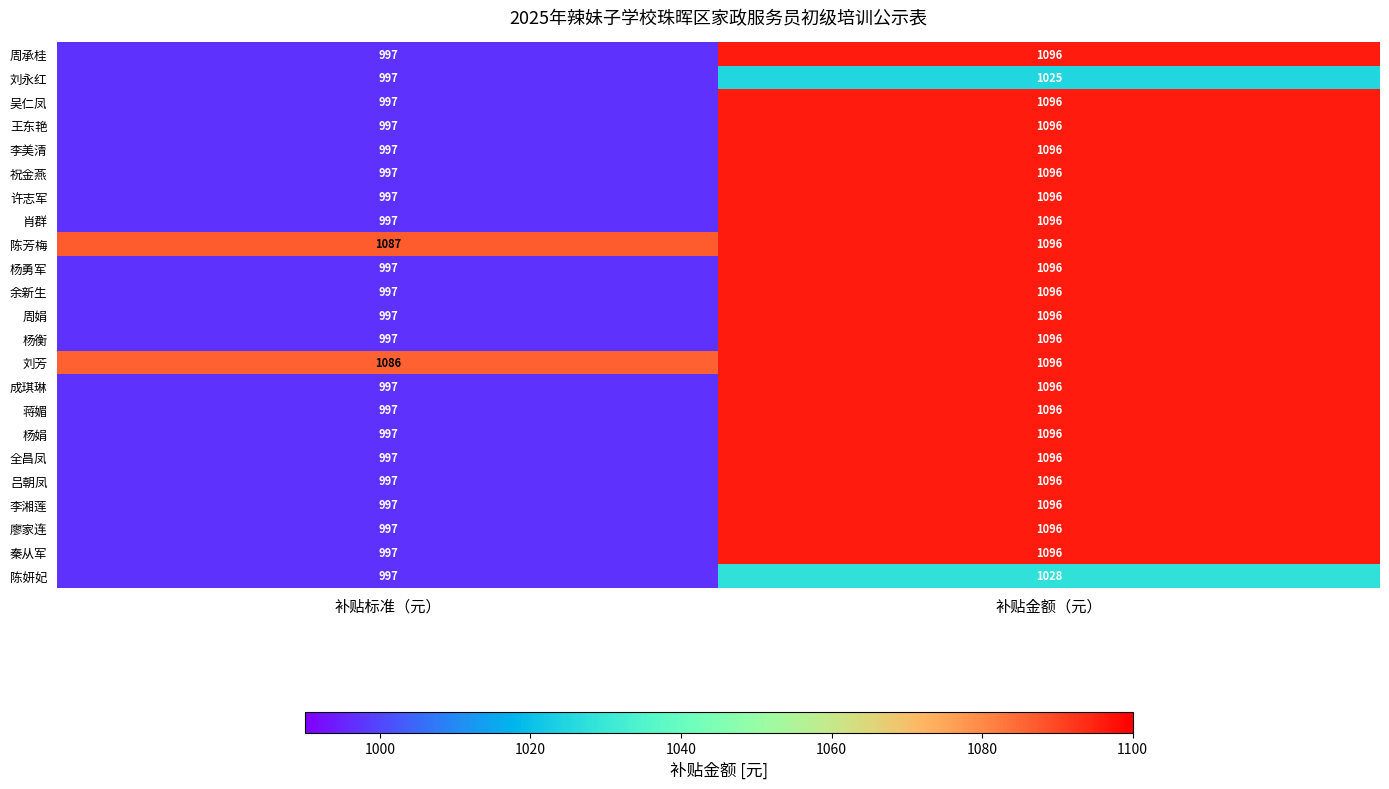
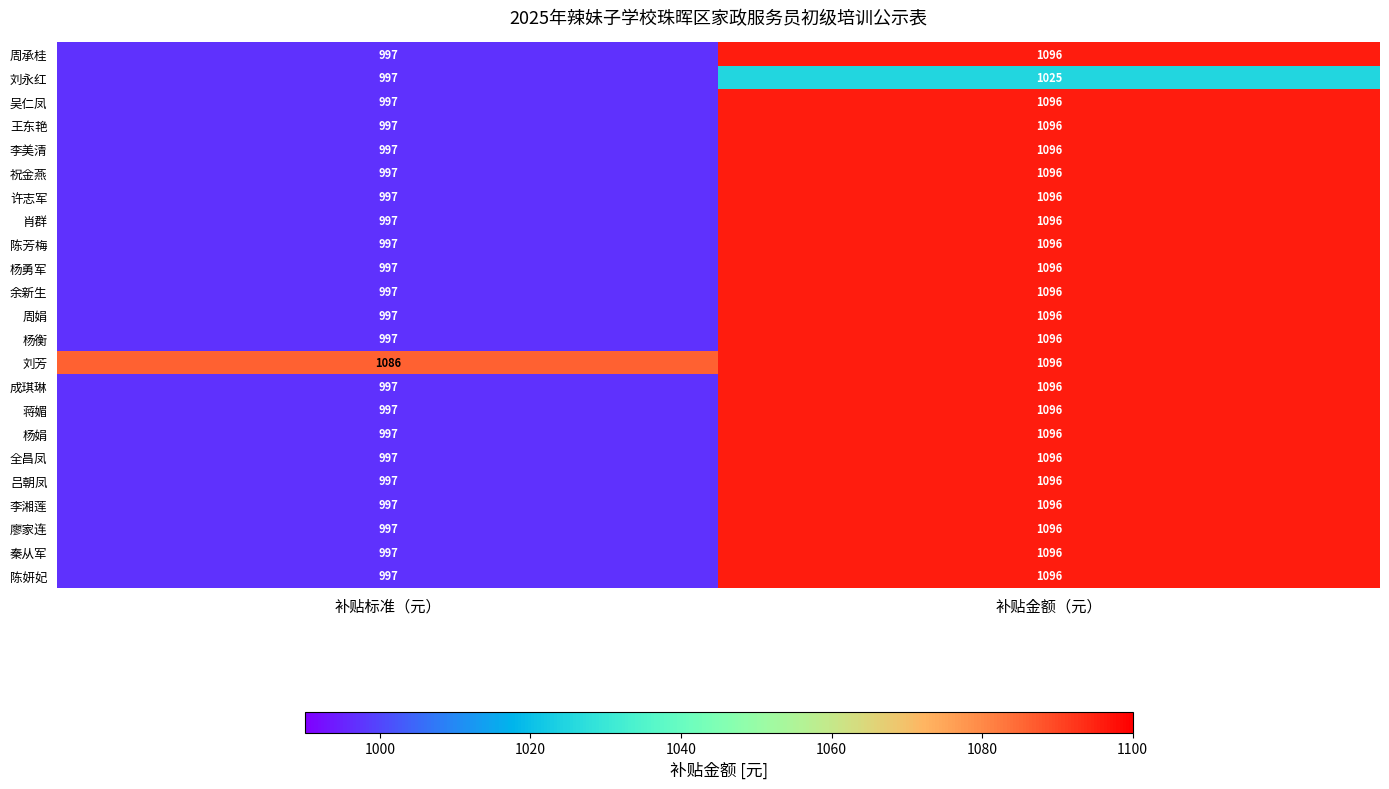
陈芳梅, 补贴标准（元）: 1087 -> 997
陈妍妃, 补贴金额（元）: 1028 -> 1096
